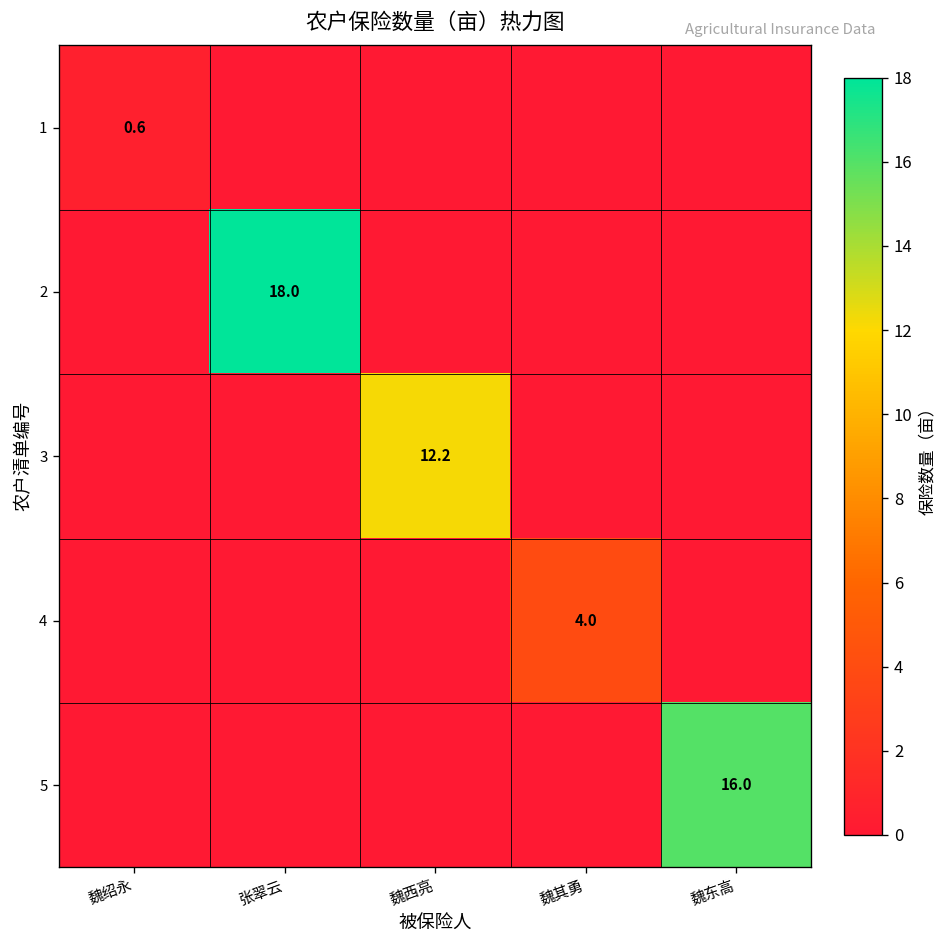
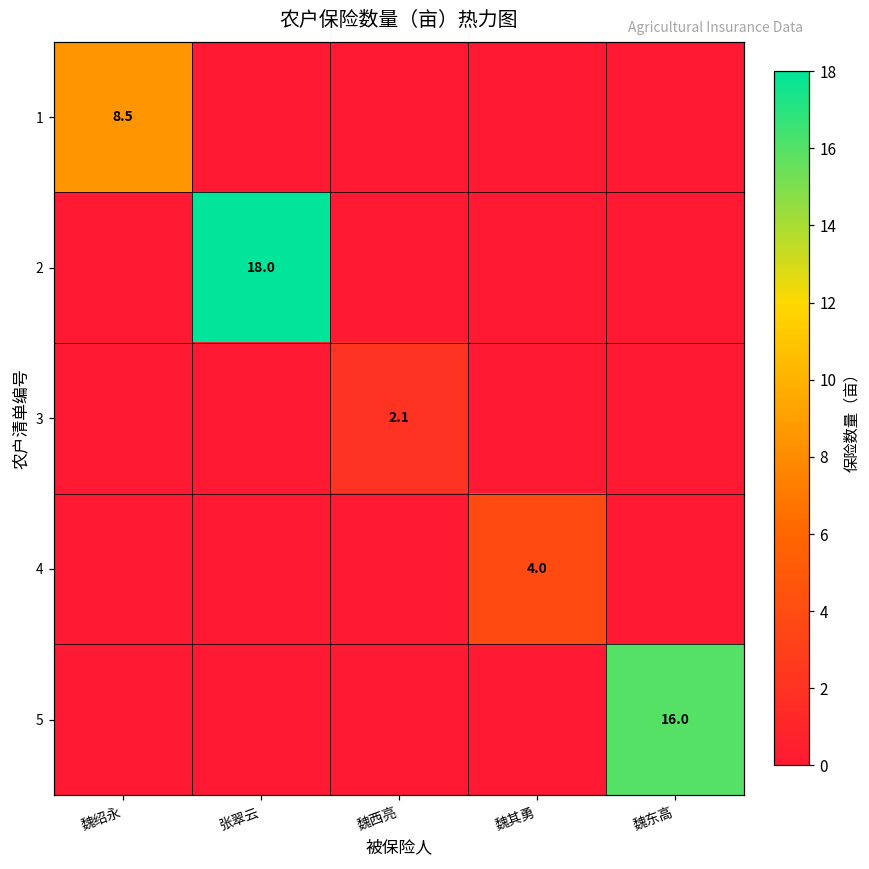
1, 魏绍永: 0.6 -> 8.5
3, 魏西亮: 12.2 -> 2.1
